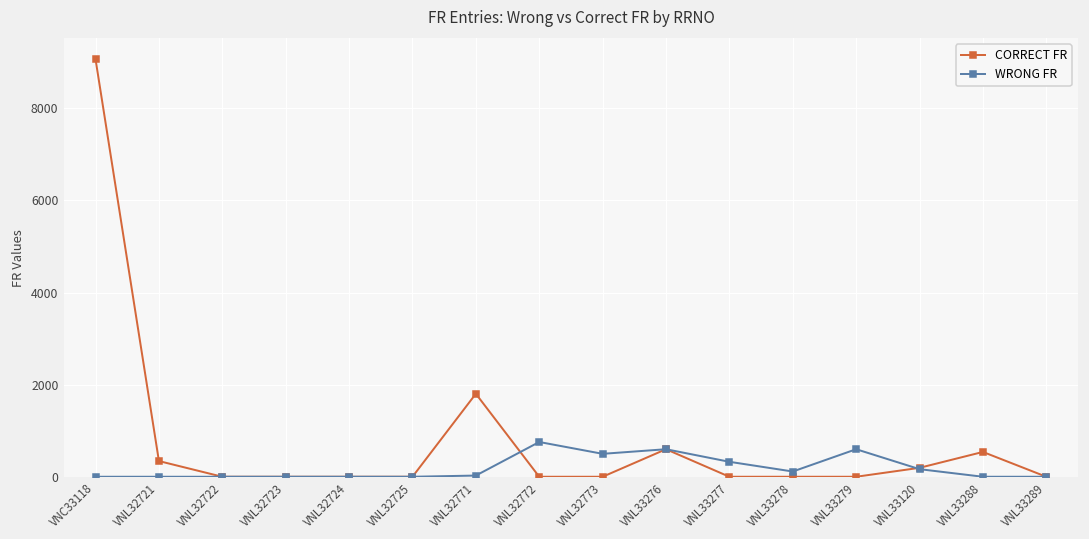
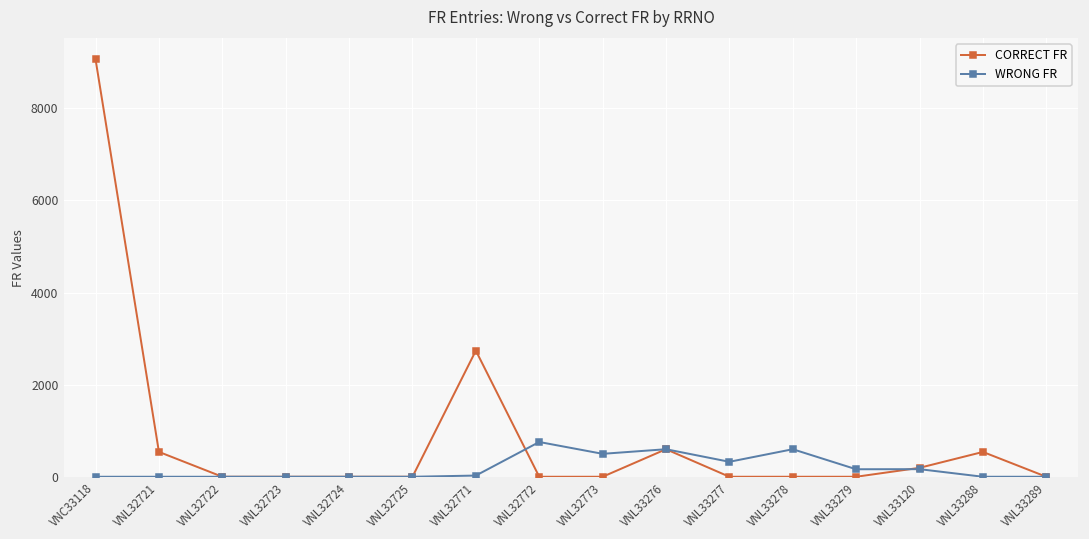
CORRECT FR, VNL32721: 300 -> 500
CORRECT FR, VNL32771: 1800 -> 2700
WRONG FR, VNL33278: 100 -> 600
WRONG FR, VNL33279: 600 -> 200
